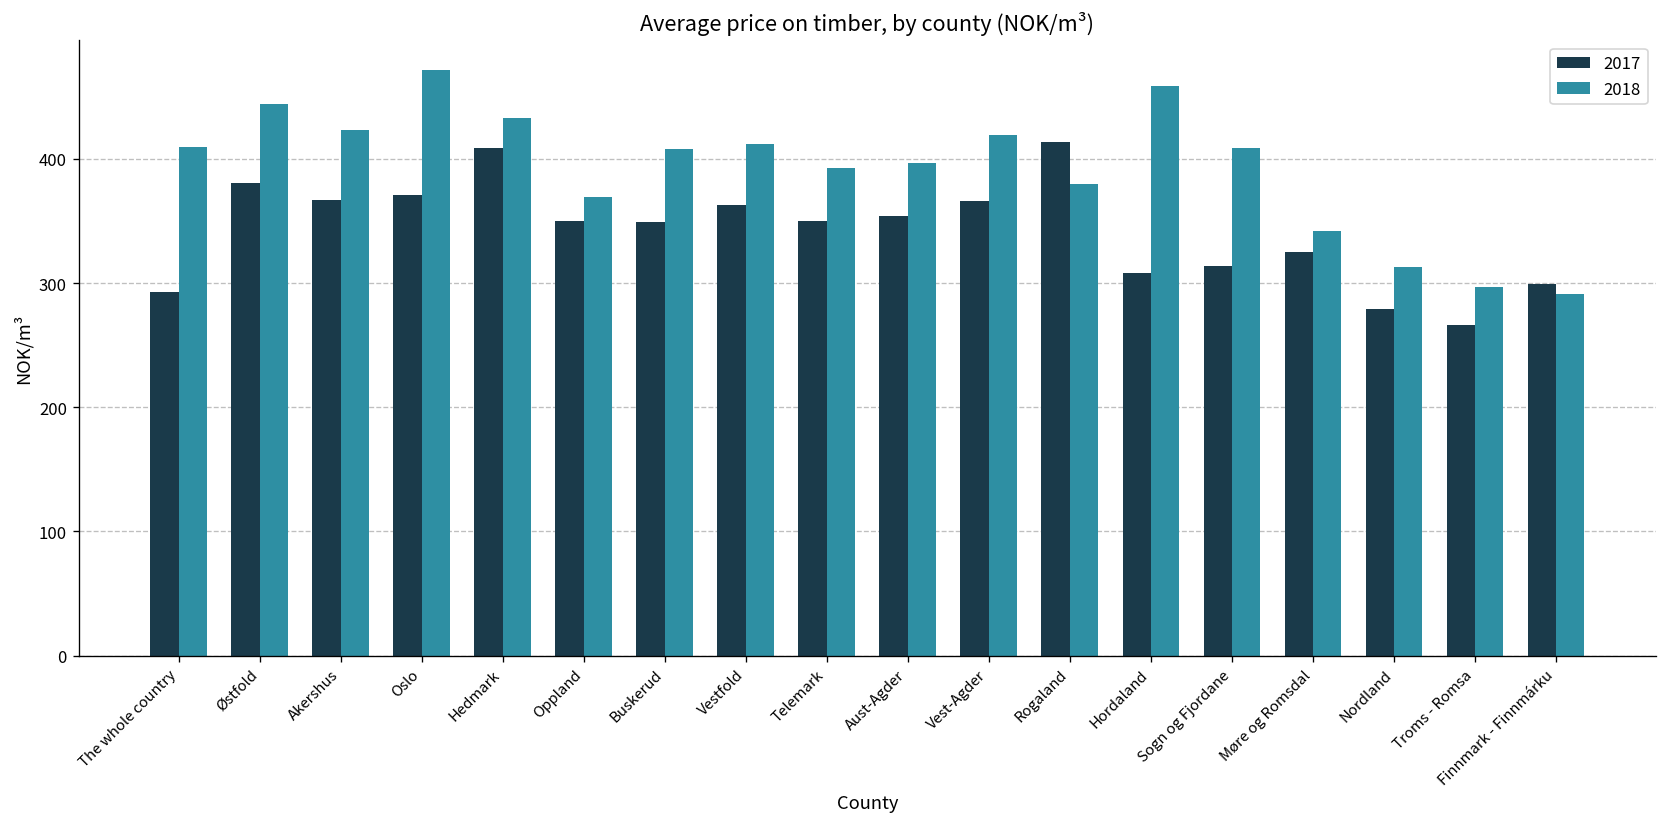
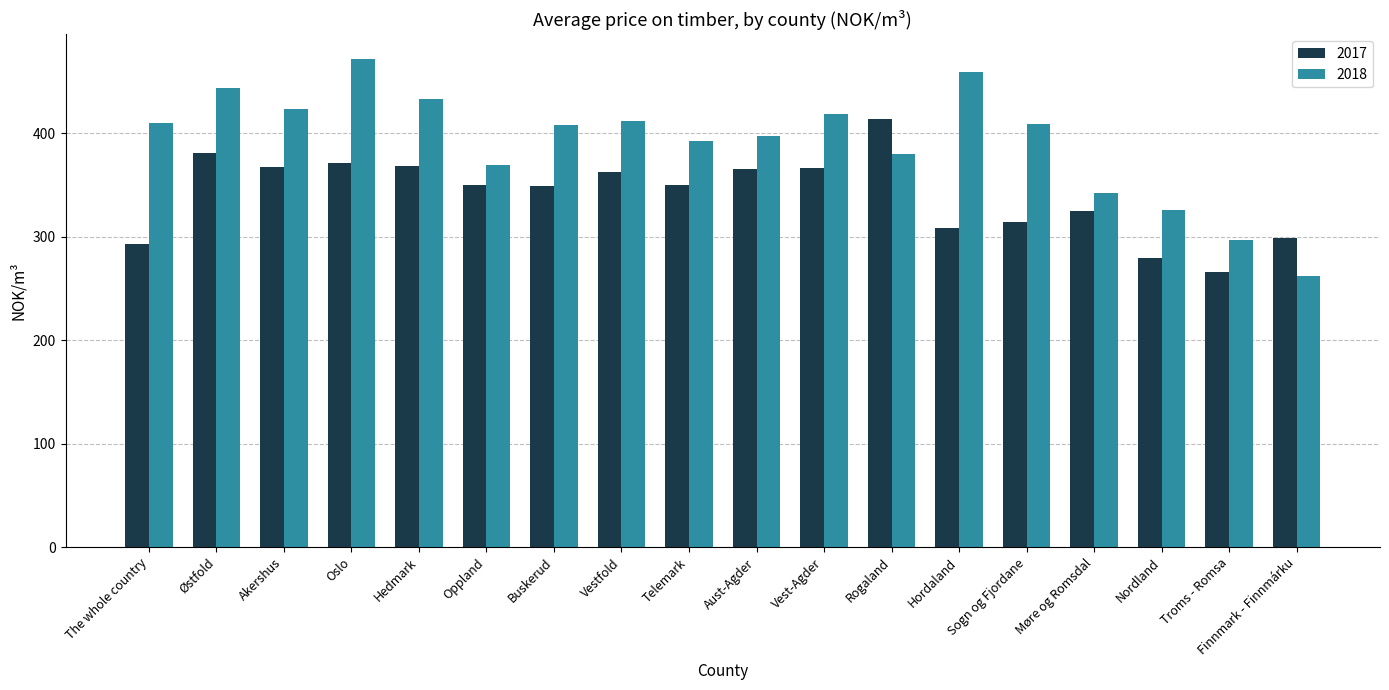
2017, Hedmark: 409 -> 368
2017, Aust-Agder: 354 -> 365
2018, Nordland: 313 -> 326
2018, Finnmark - Finnmárku: 291 -> 262
